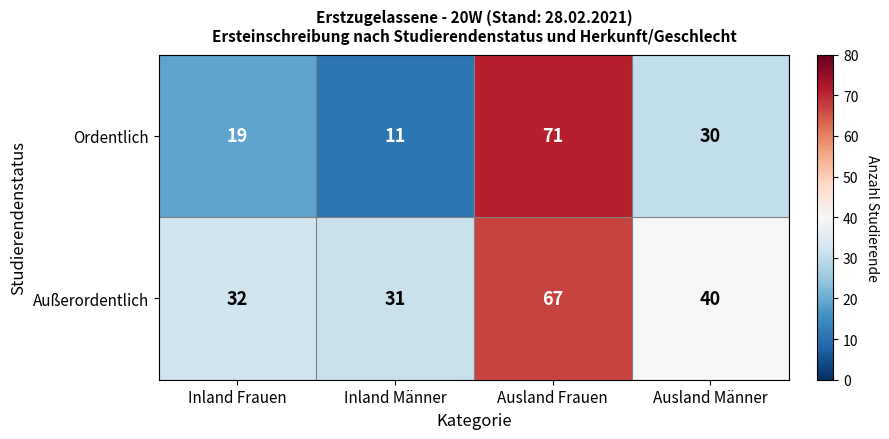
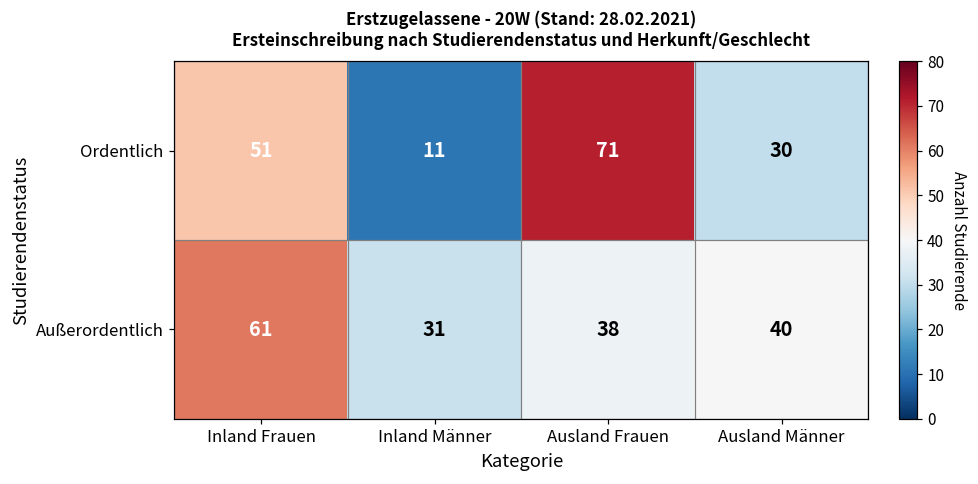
Ordentlich, Inland Frauen: 19 -> 51
Außerordentlich, Inland Frauen: 32 -> 61
Außerordentlich, Ausland Frauen: 67 -> 38
